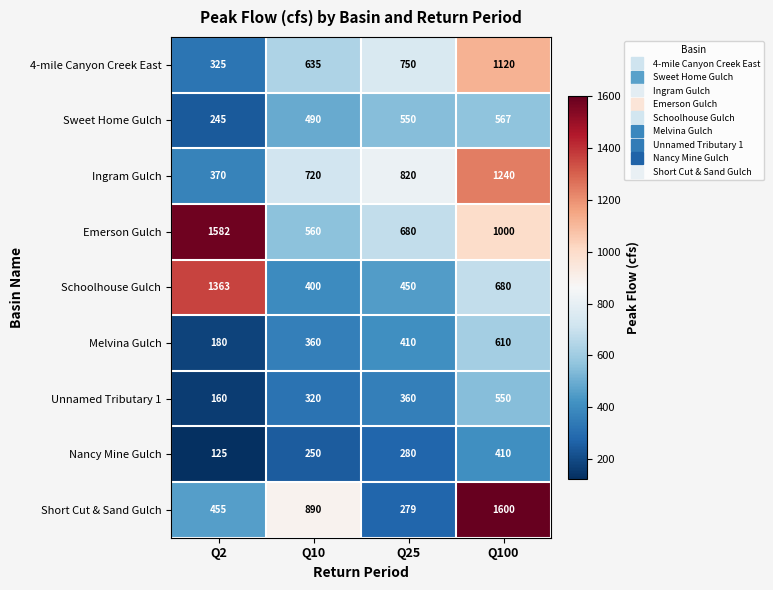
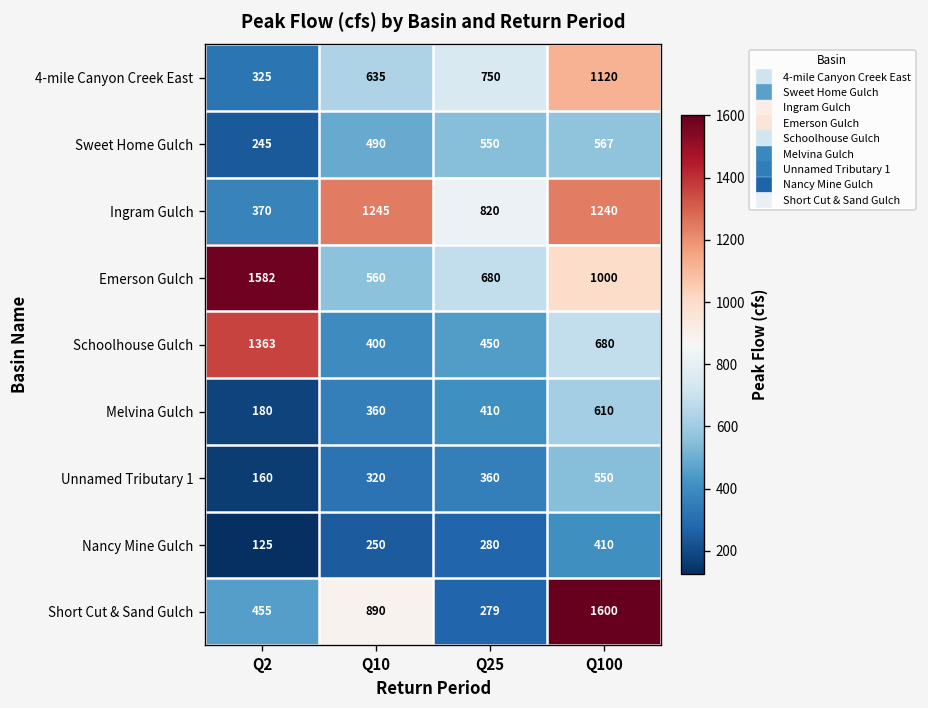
Ingram Gulch, Q10: 720 -> 1245
